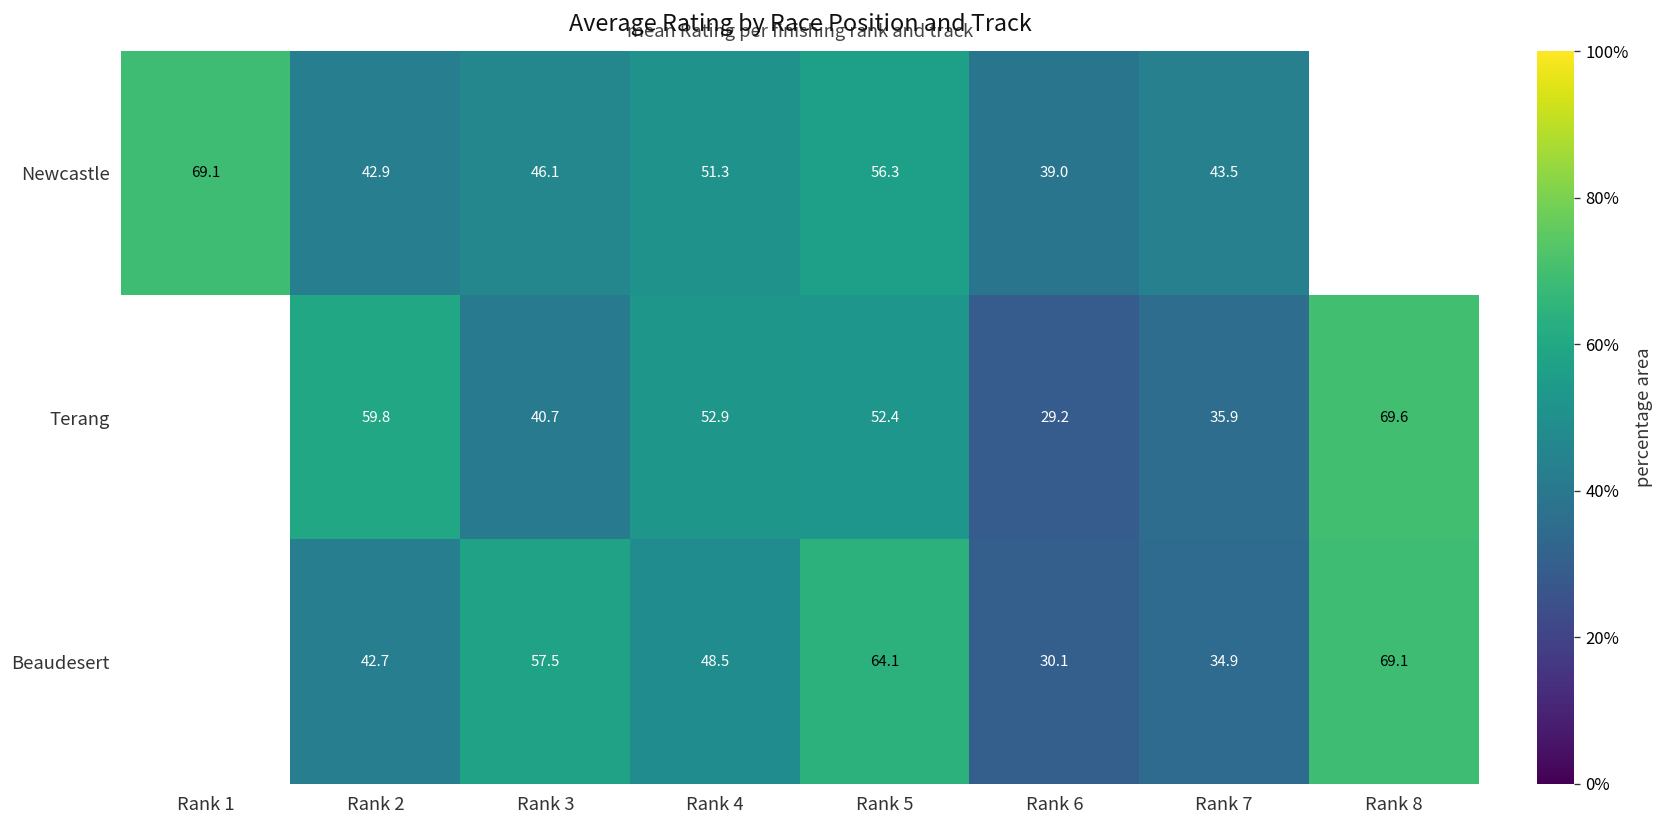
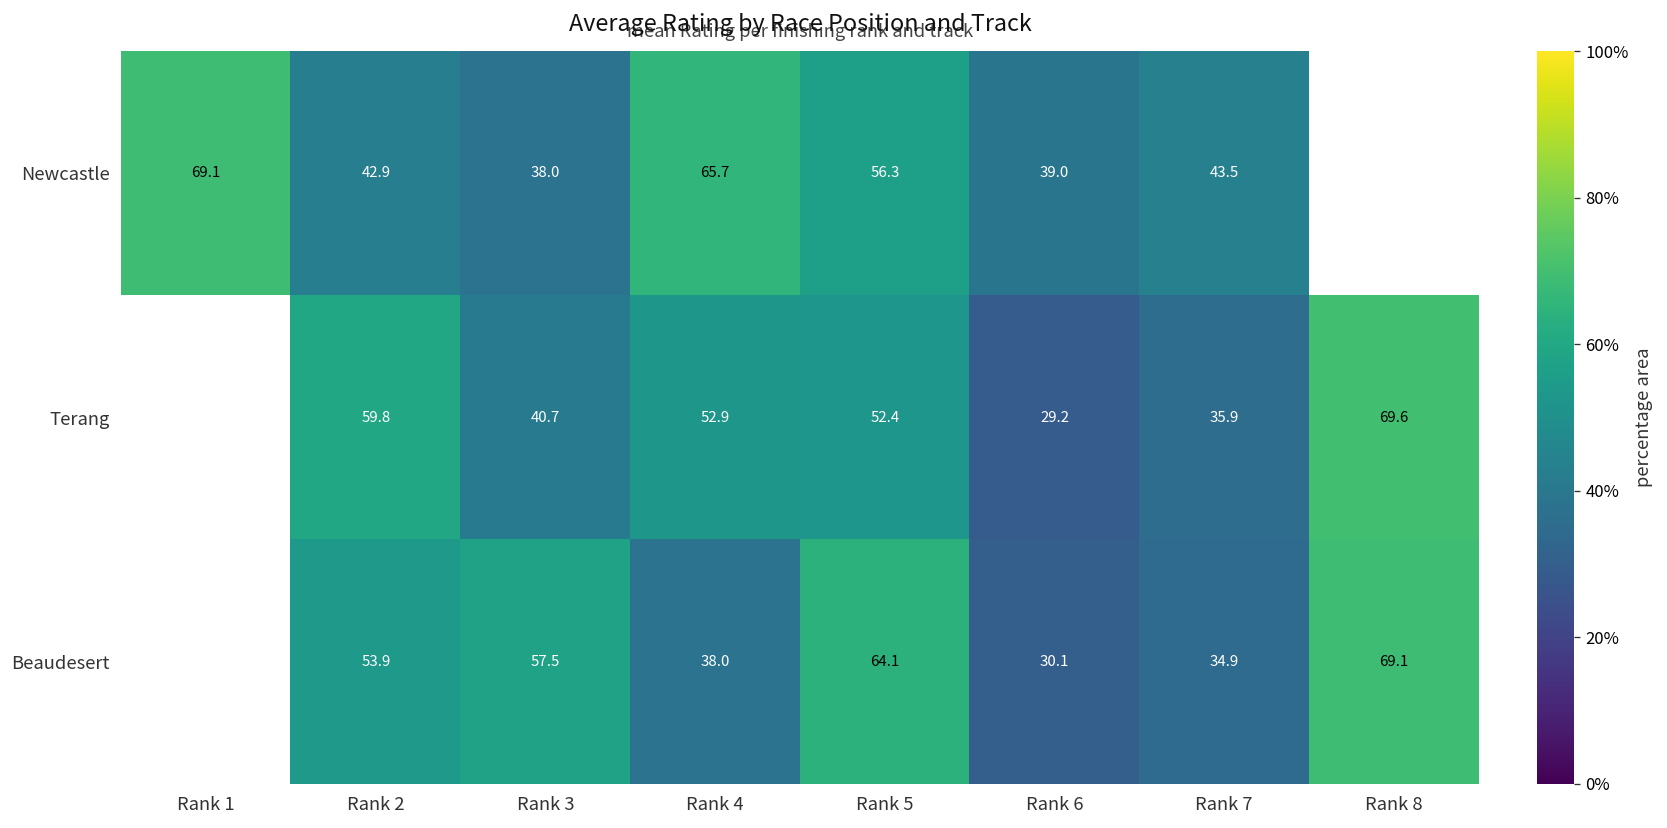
Newcastle, Rank 3: 46.1 -> 38.0
Newcastle, Rank 4: 51.3 -> 65.7
Beaudesert, Rank 2: 42.7 -> 53.9
Beaudesert, Rank 4: 48.5 -> 38.0
